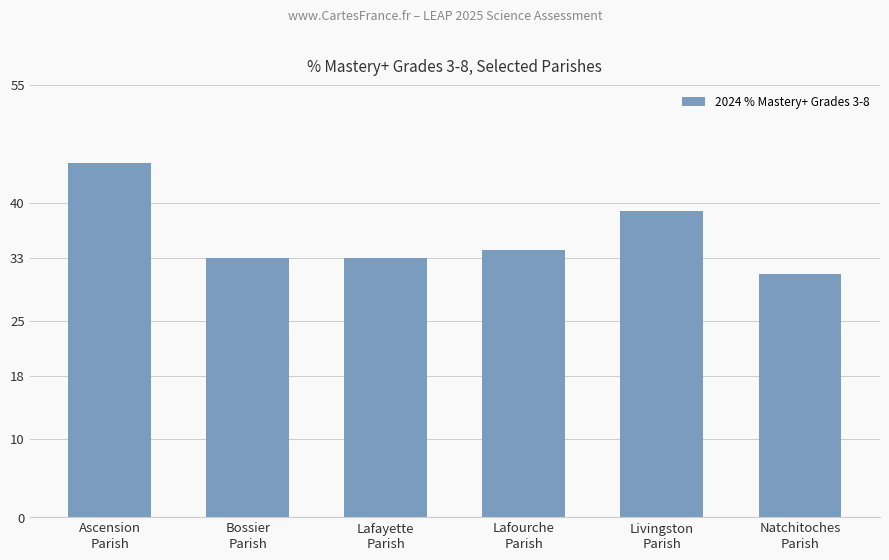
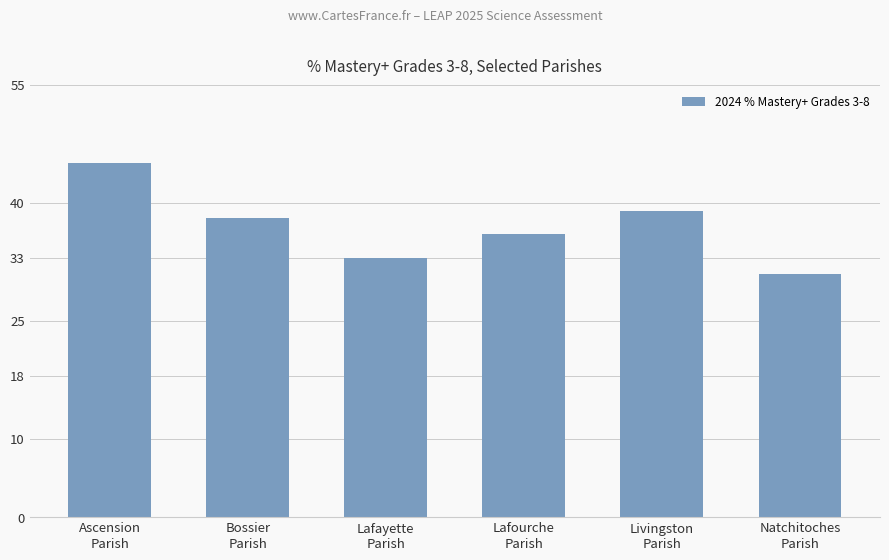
Bossier Parish: 33 -> 38
Lafourche Parish: 34 -> 36
